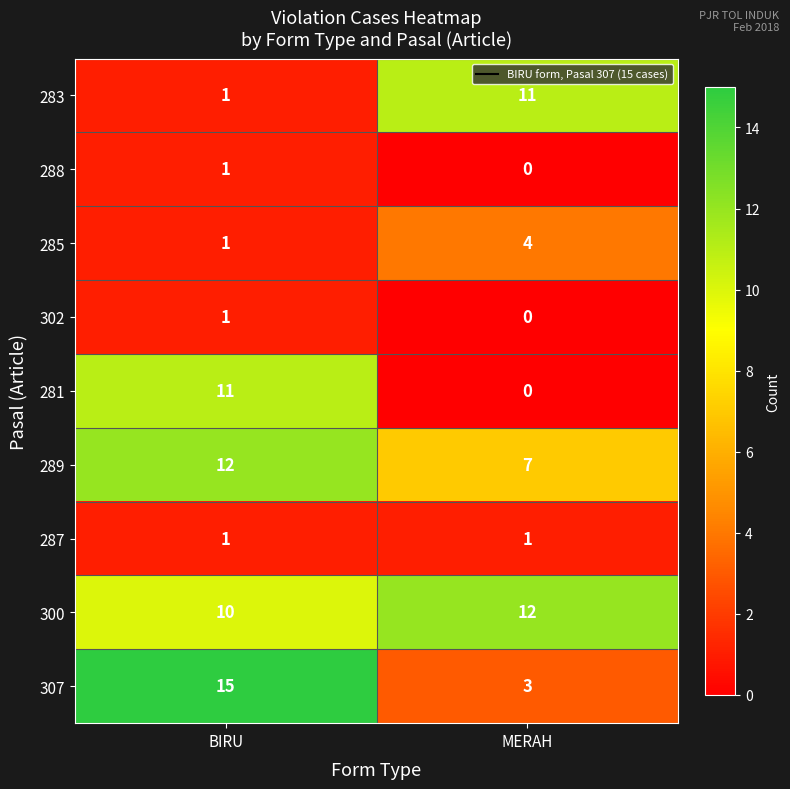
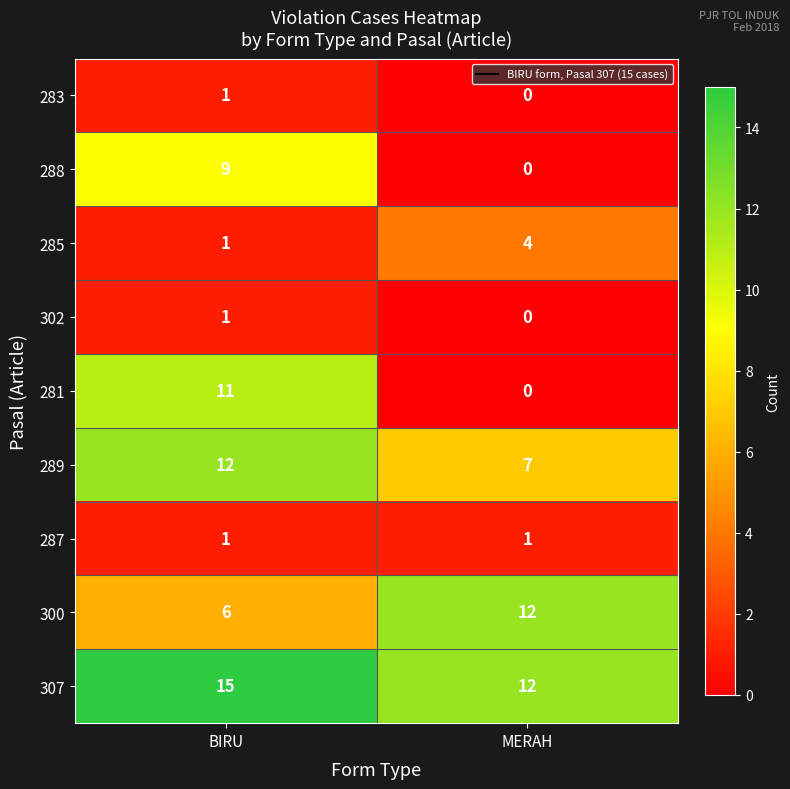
283, MERAH: 11 -> 0
288, BIRU: 1 -> 9
300, BIRU: 10 -> 6
307, MERAH: 3 -> 12
